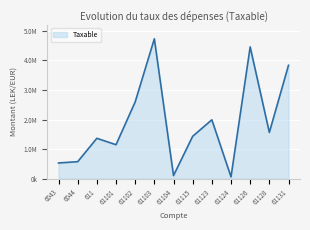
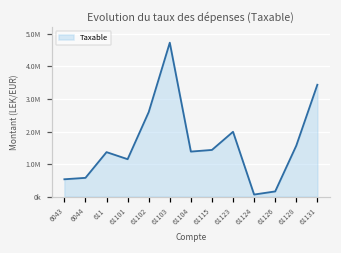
61104: 100000 -> 1400000
61126: 4500000 -> 200000
61131: 3800000 -> 3400000
